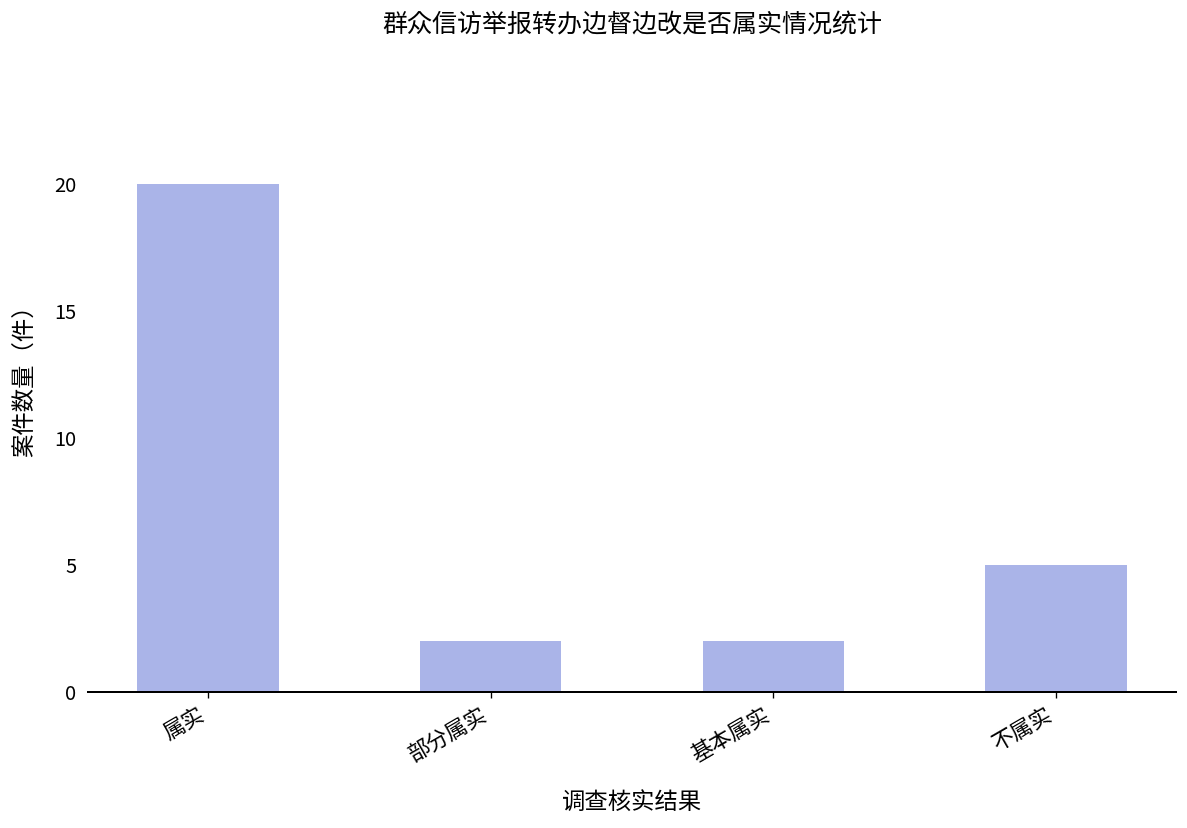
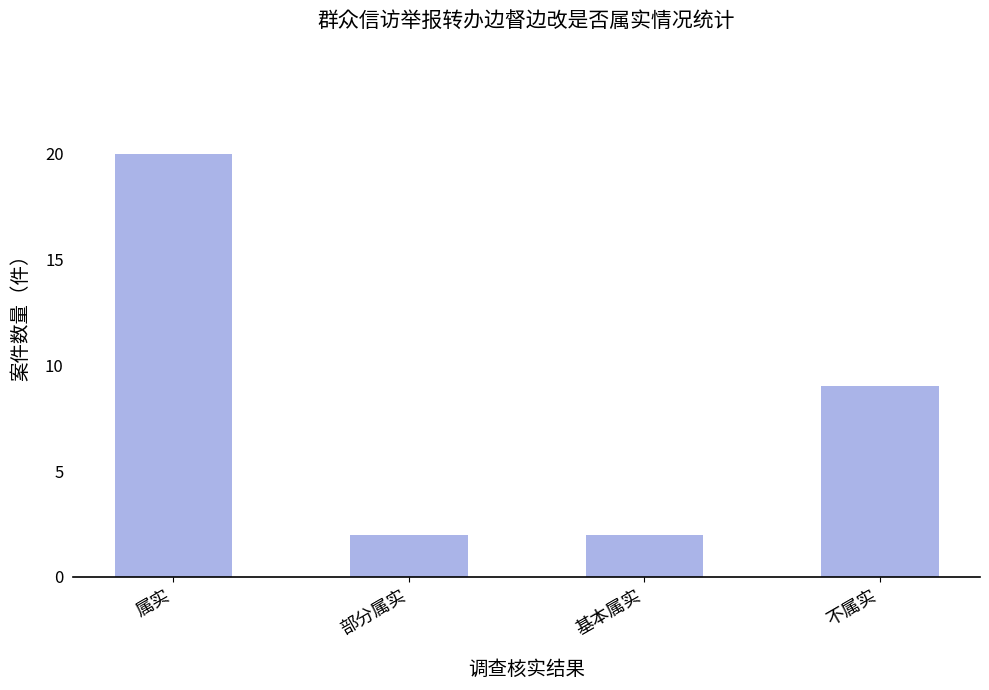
不属实: 5 -> 9
